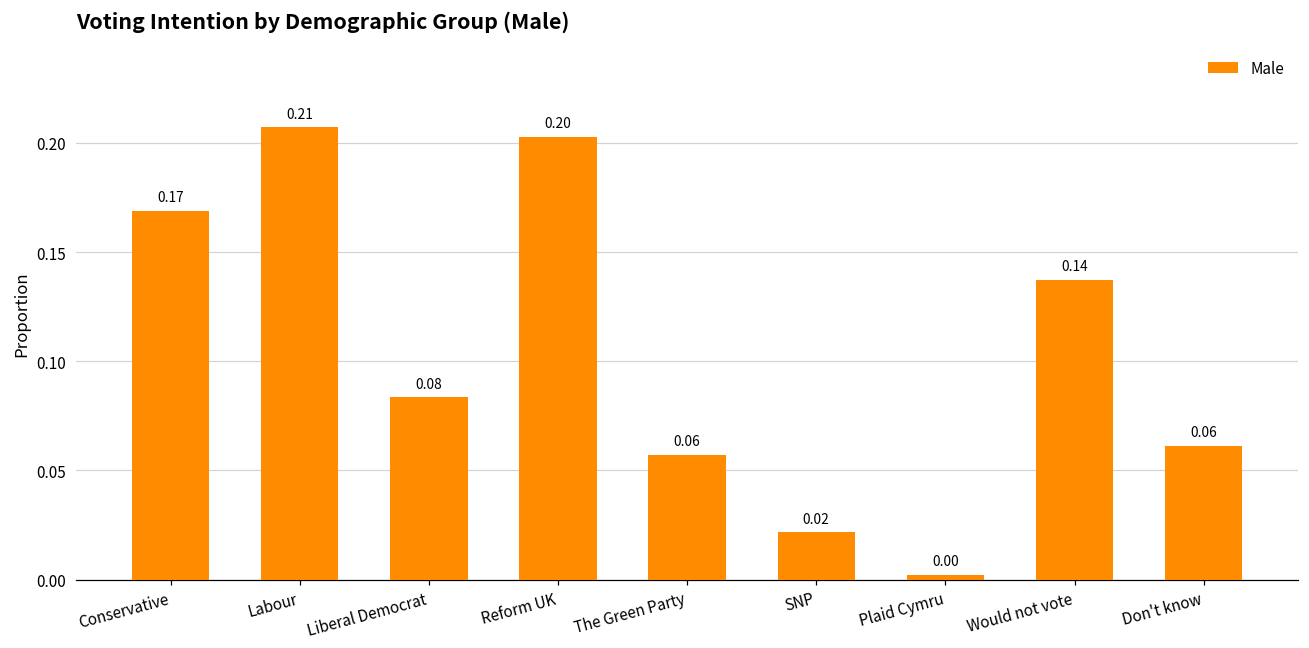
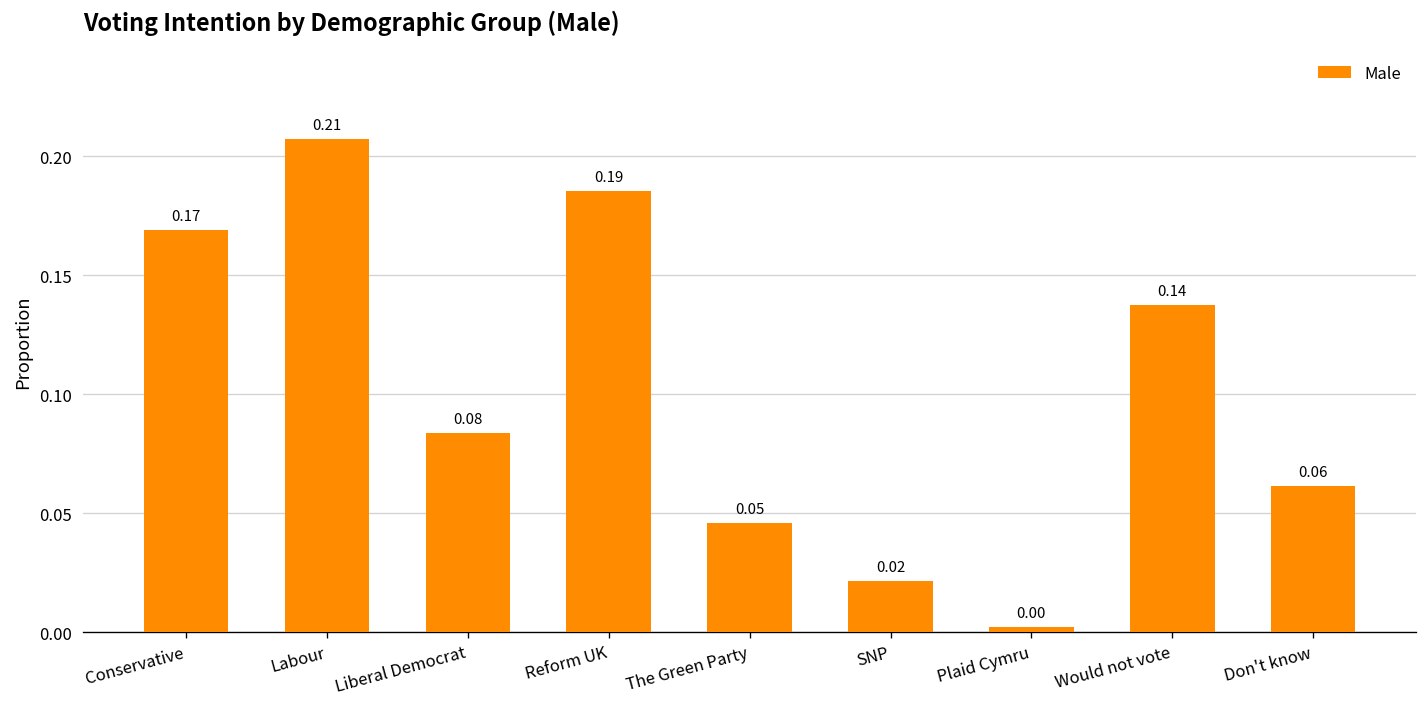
Reform UK: 0.20 -> 0.19
The Green Party: 0.06 -> 0.05
